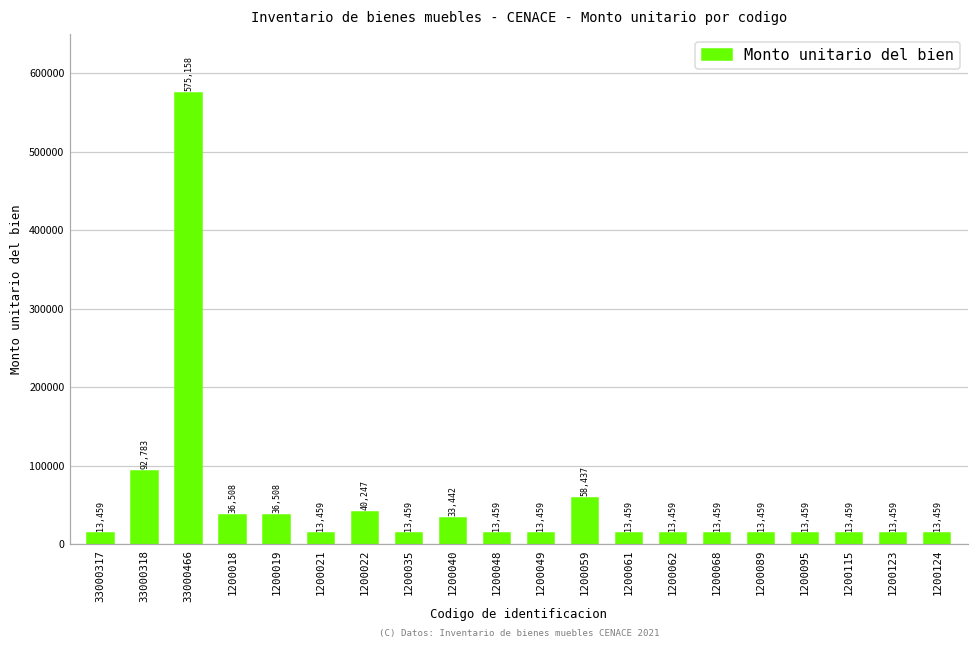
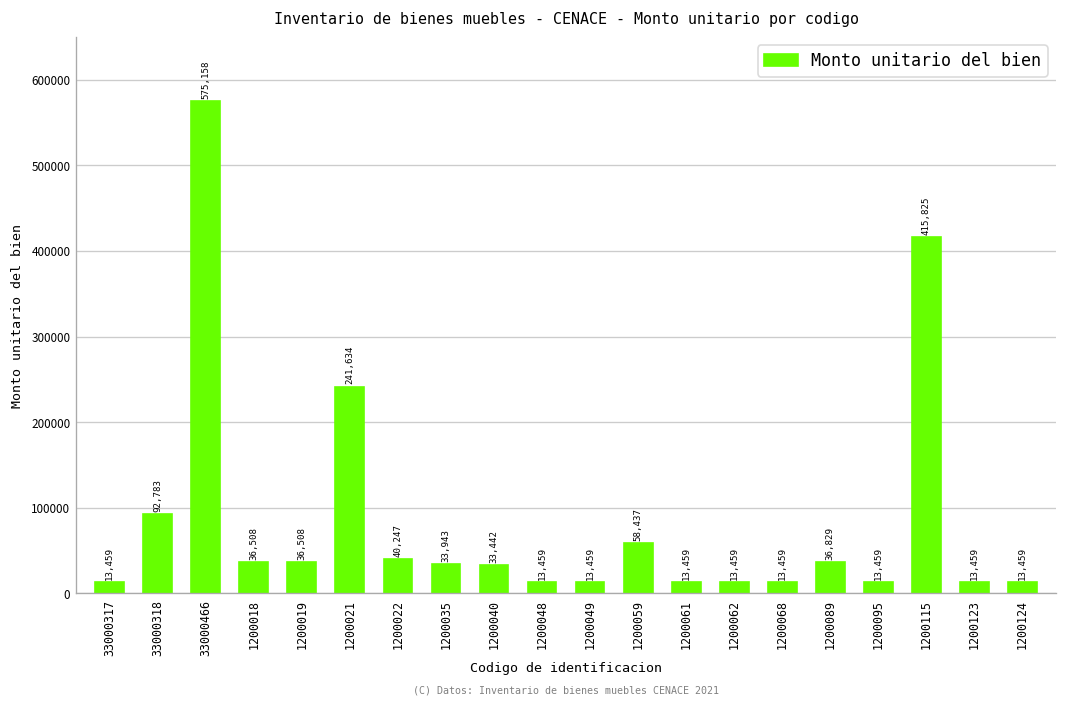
1200021: 13,459 -> 241,634
1200035: 13,459 -> 33,943
1200089: 13,459 -> 36,829
1200115: 13,459 -> 415,825
